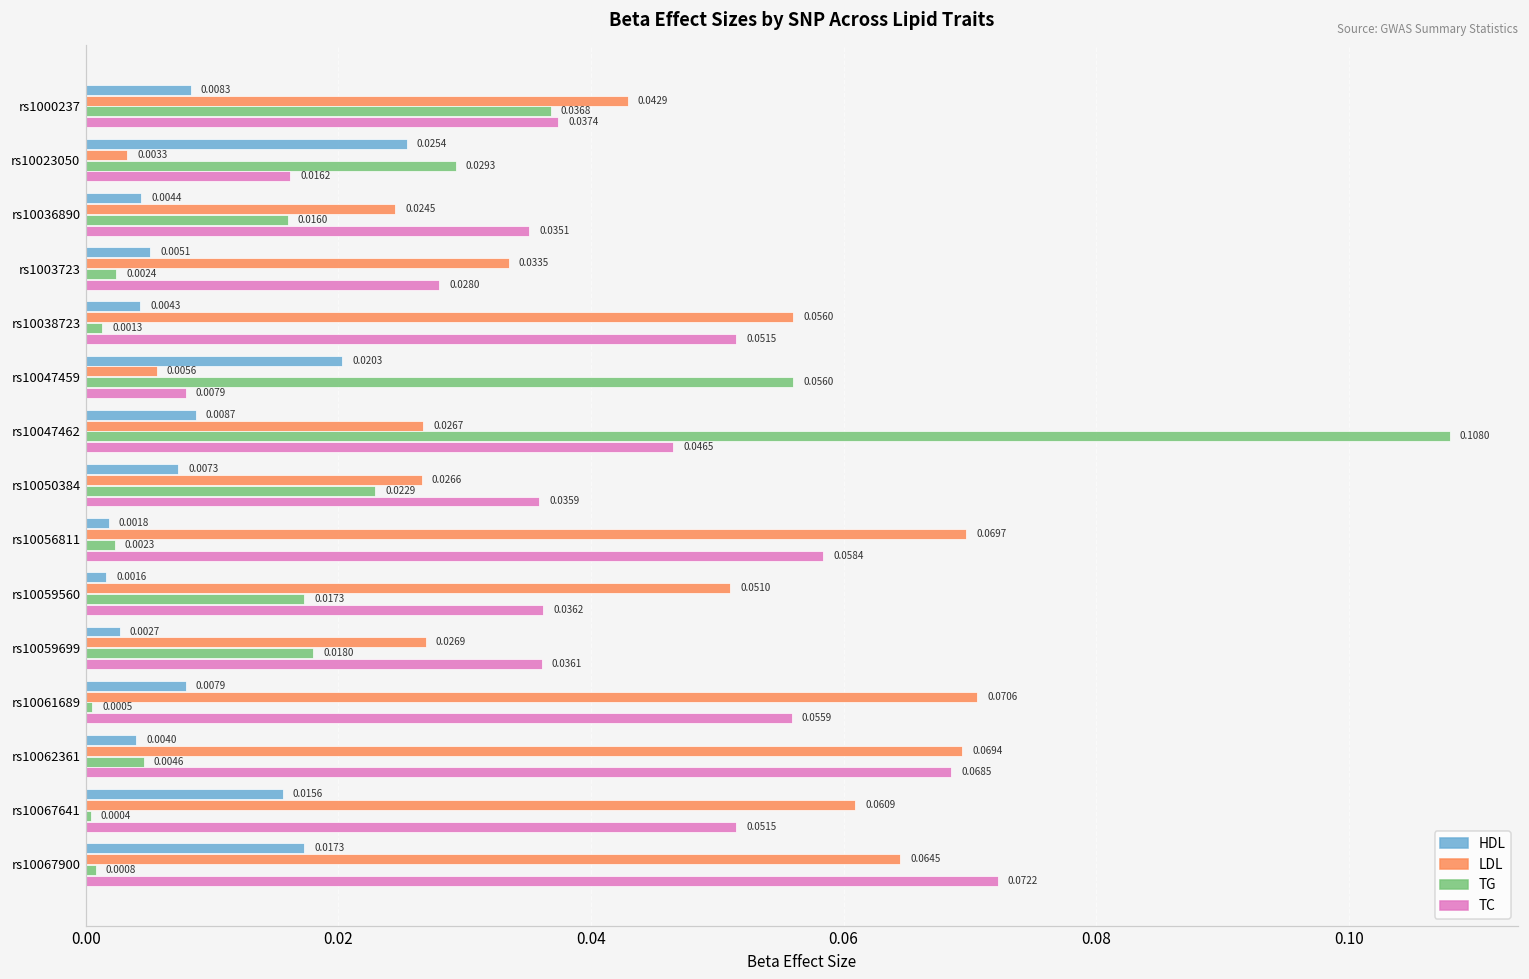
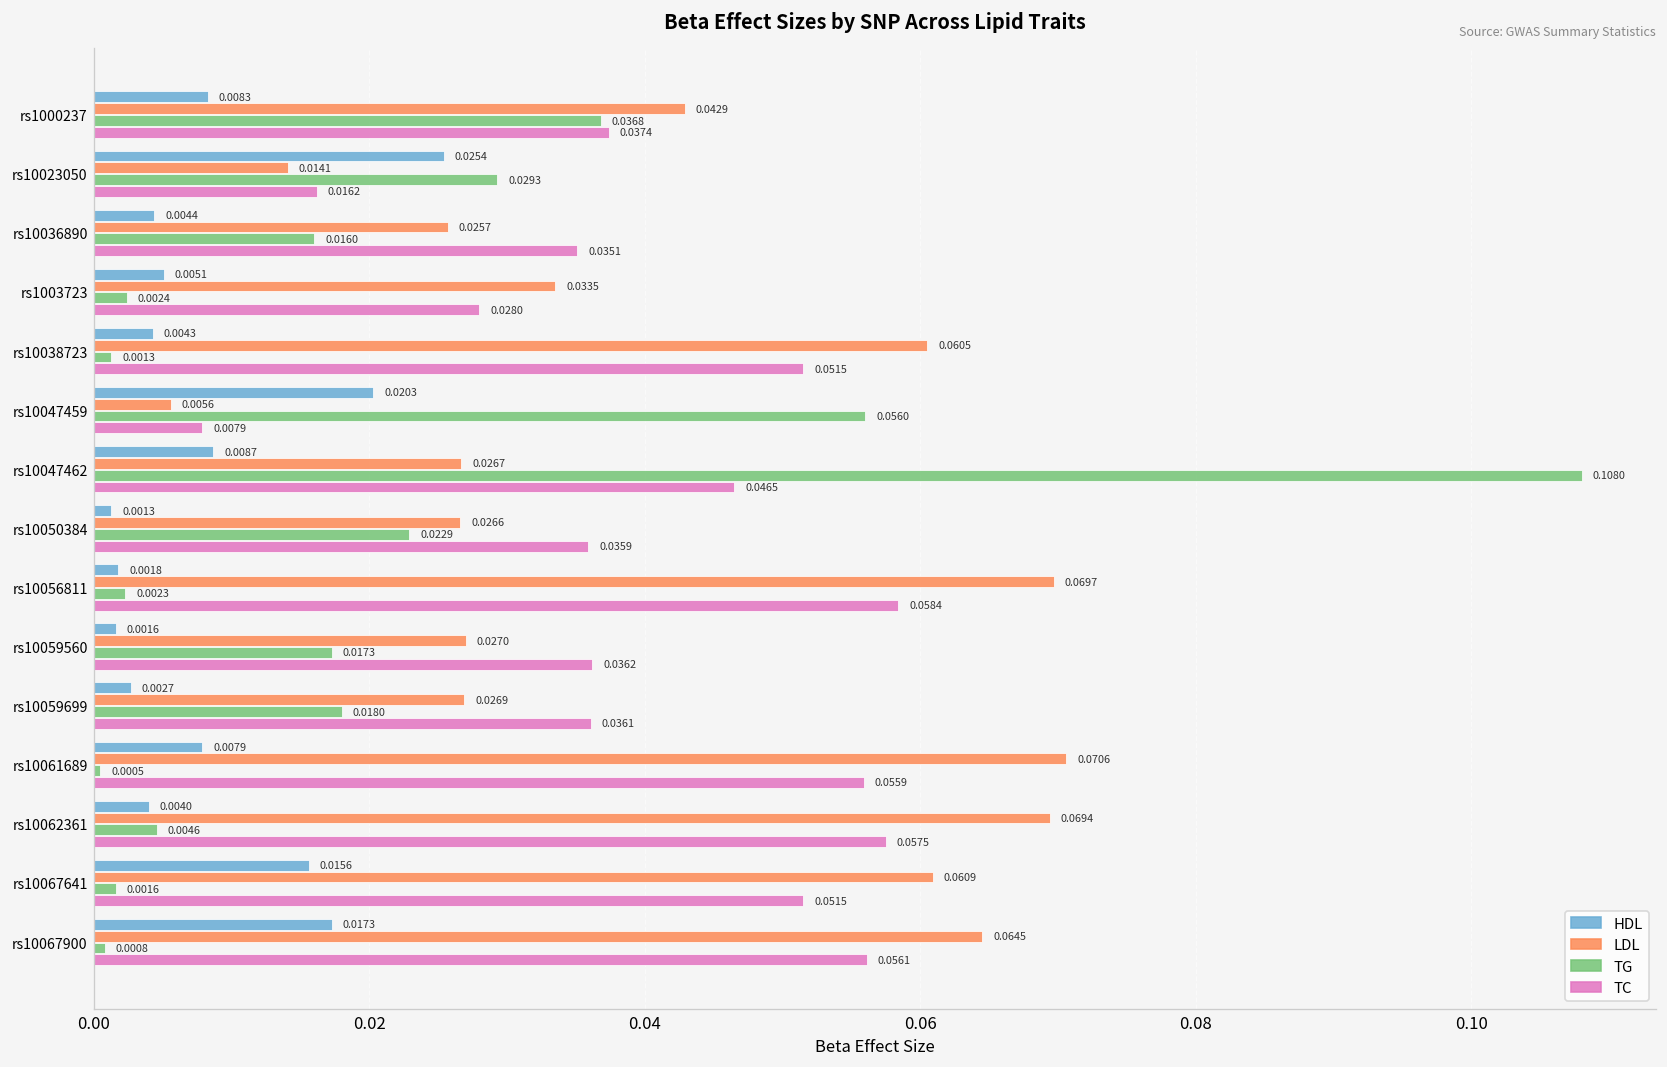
LDL, rs10023050: 0.0033 -> 0.0141
LDL, rs10036890: 0.0245 -> 0.0257
LDL, rs10038723: 0.0560 -> 0.0605
HDL, rs10050384: 0.0073 -> 0.0013
LDL, rs10059560: 0.0510 -> 0.0270
TC, rs10062361: 0.0685 -> 0.0575
TG, rs10067641: 0.0004 -> 0.0016
TC, rs10067900: 0.0722 -> 0.0561
